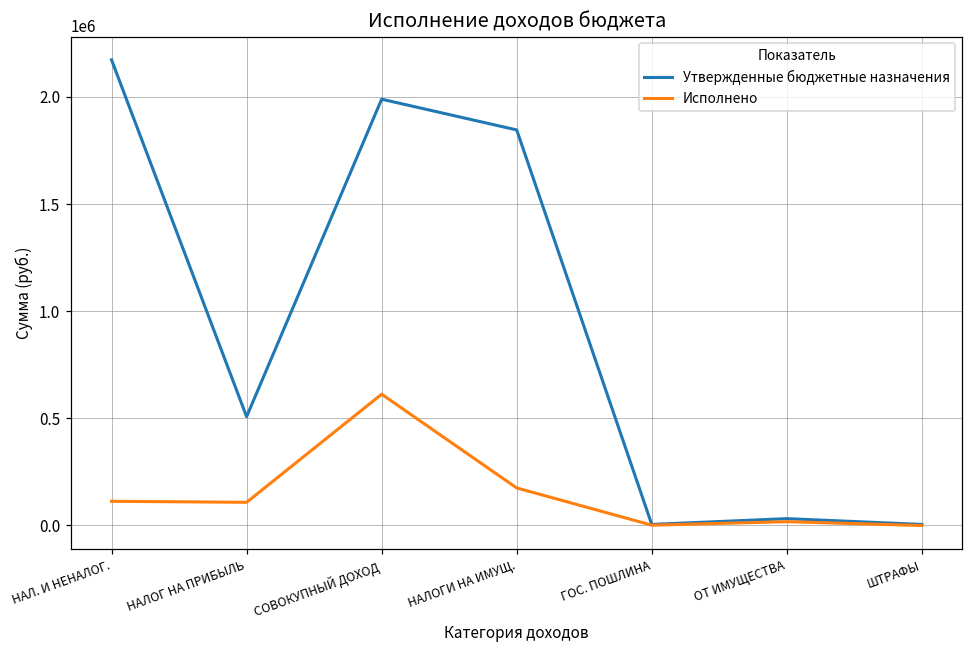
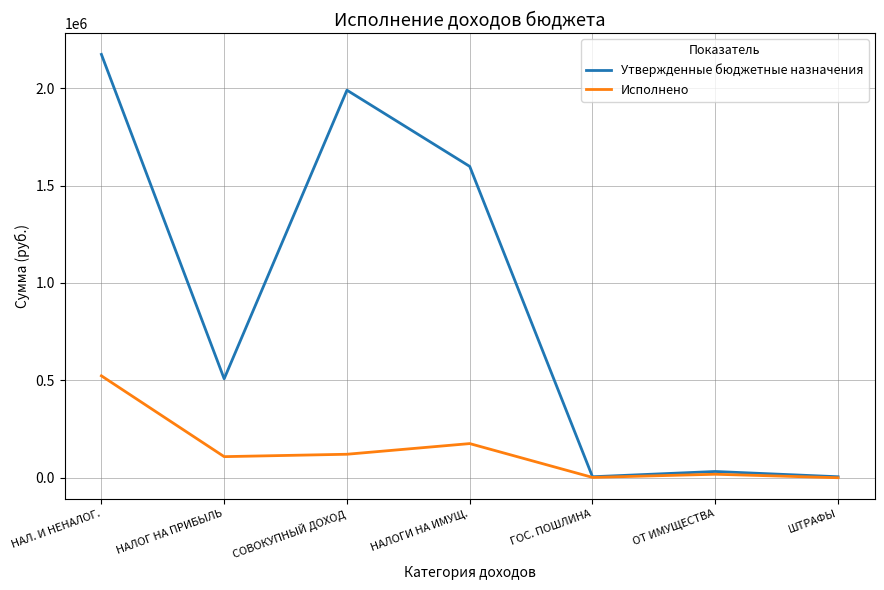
Исполнено, НАЛ. И НЕНАЛОГ.: 110000 -> 520000
Исполнено, СОВОКУПНЫЙ ДОХОД: 610000 -> 120000
Утвержденные бюджетные назначения, НАЛОГИ НА ИМУЩ.: 1850000 -> 1600000
